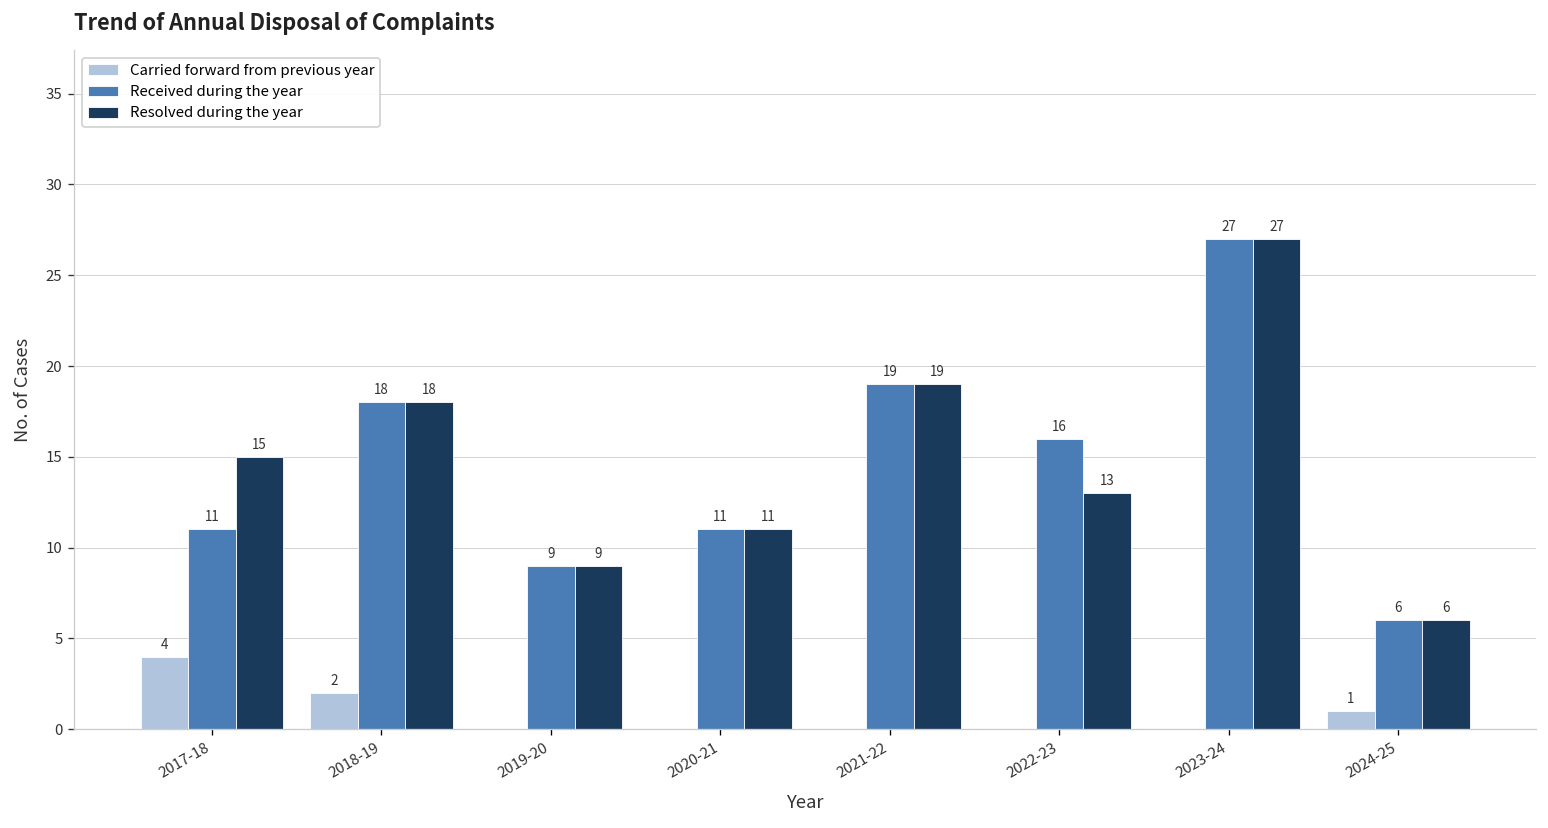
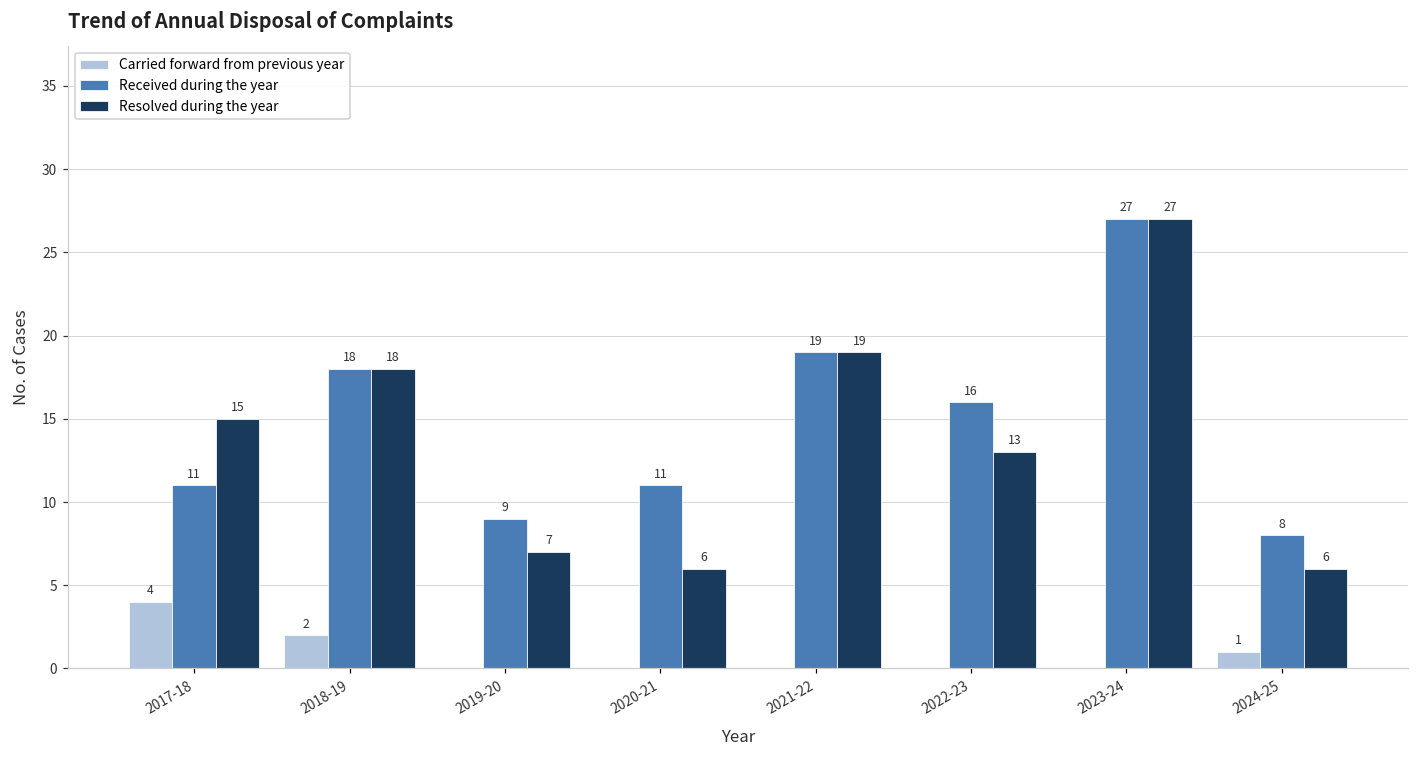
Resolved during the year, 2019-20: 9 -> 7
Resolved during the year, 2020-21: 11 -> 6
Received during the year, 2024-25: 6 -> 8
